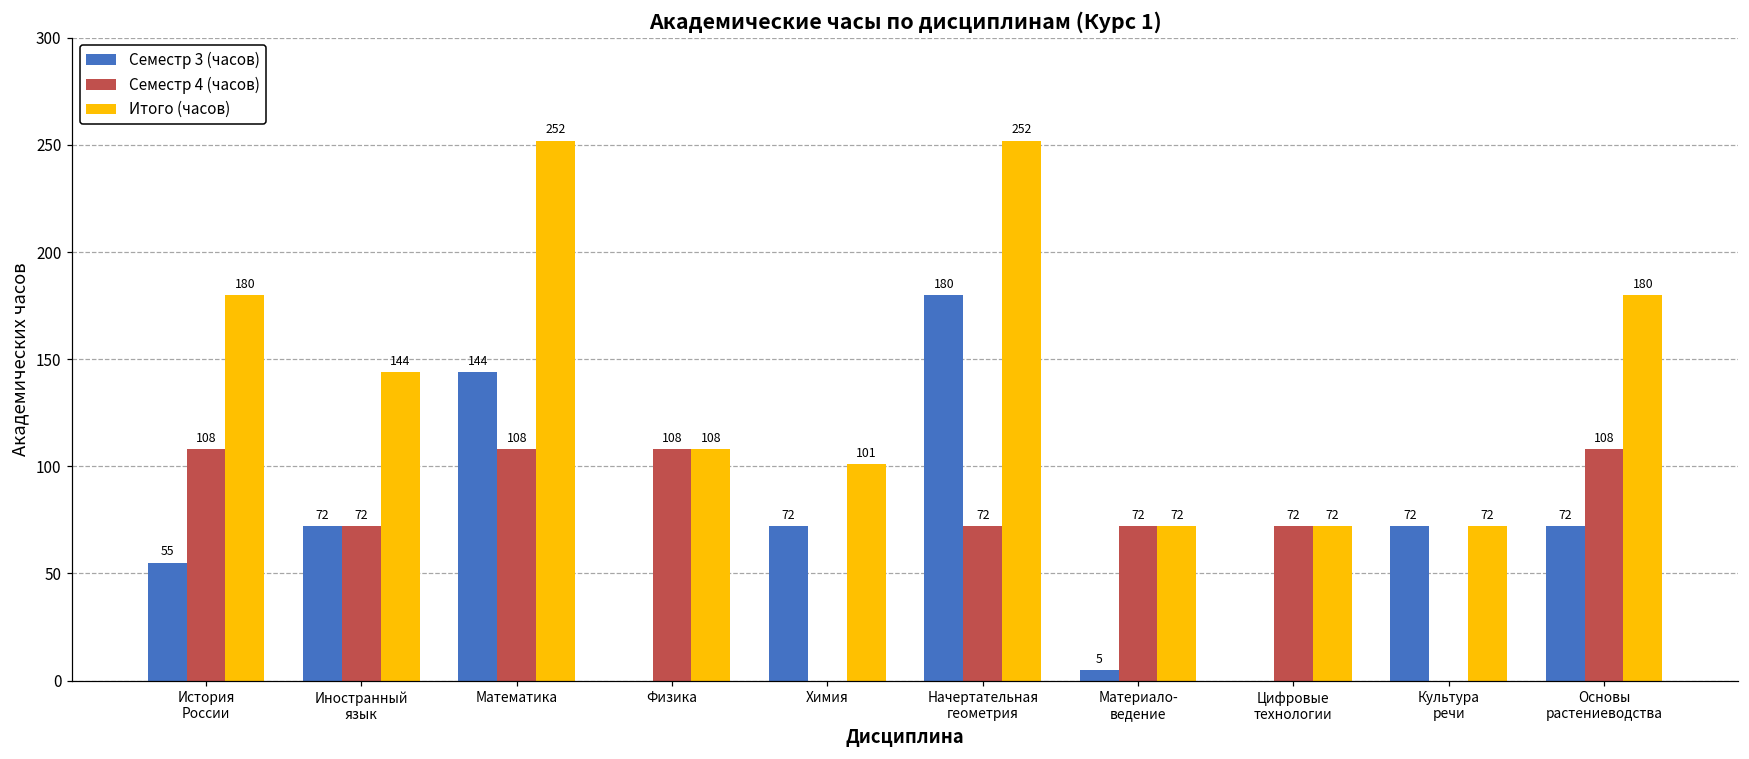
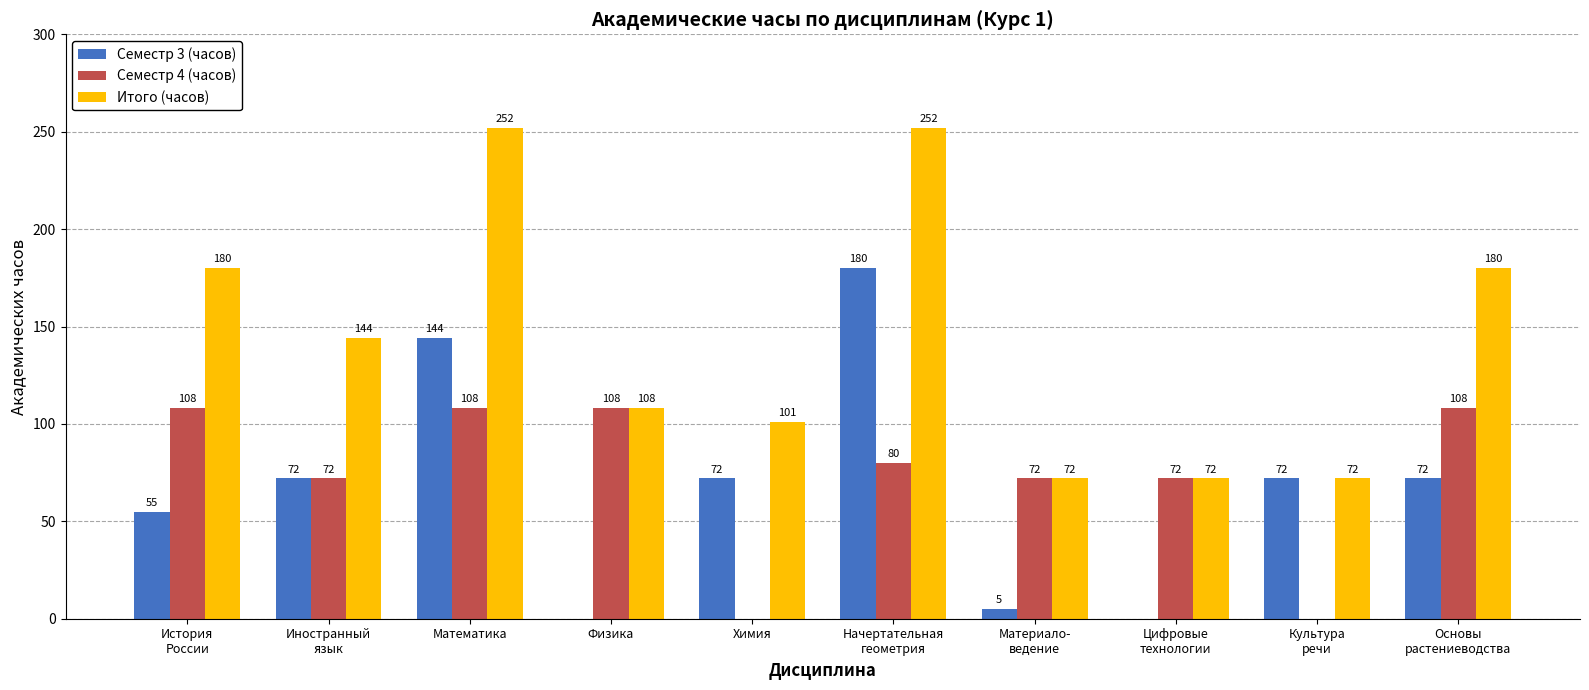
Семестр 4 (часов), Начертательная геометрия: 72 -> 80
